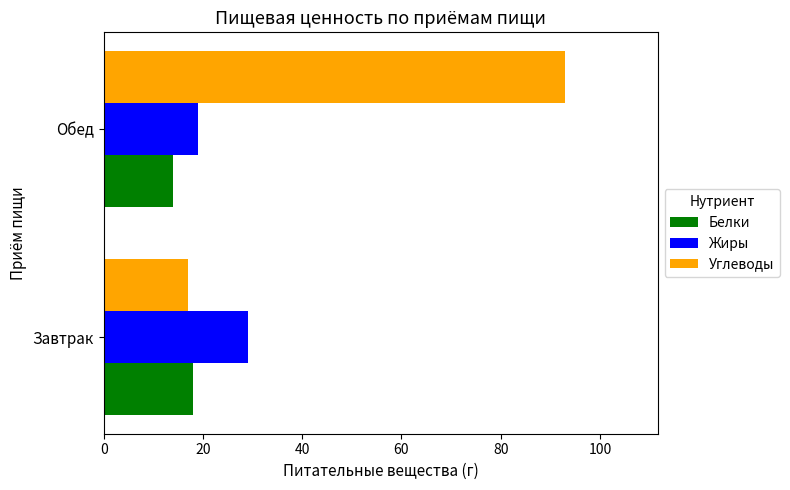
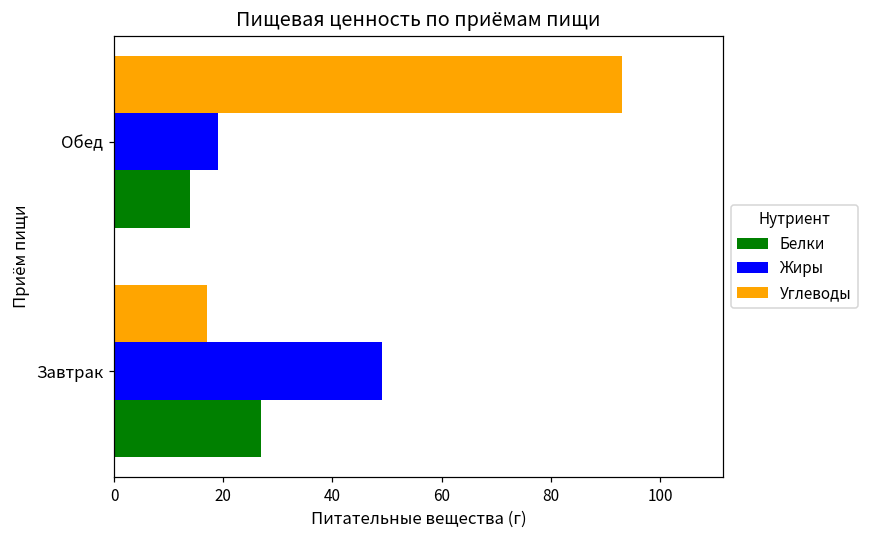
Жиры, Завтрак: 29 -> 49
Белки, Завтрак: 18 -> 27
